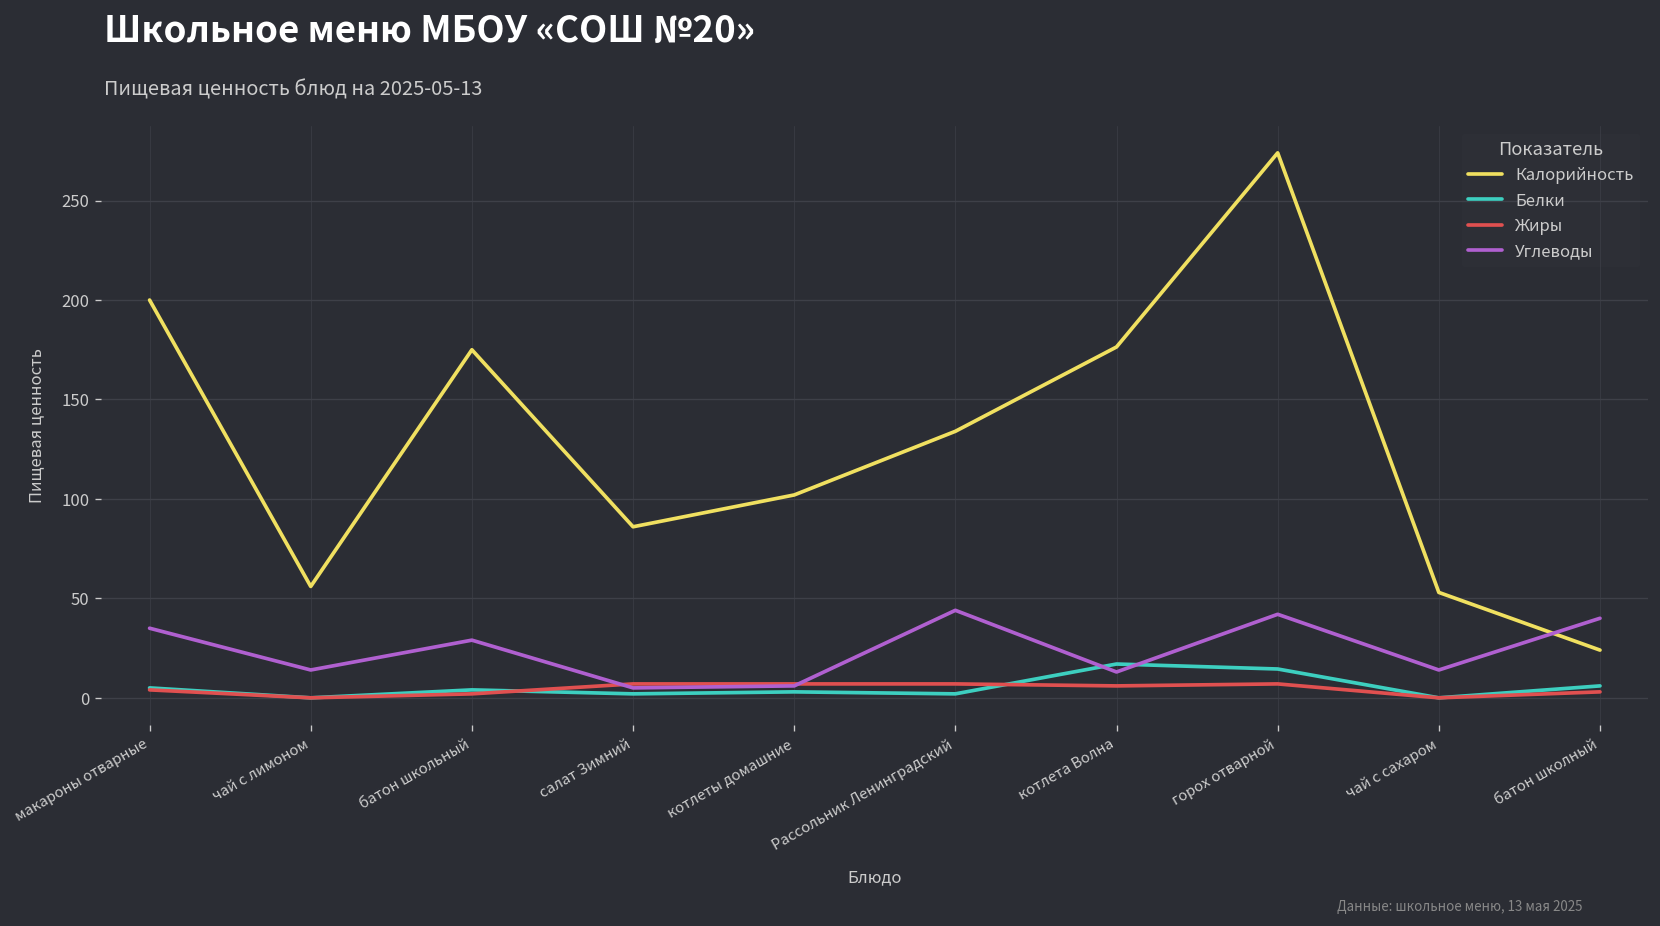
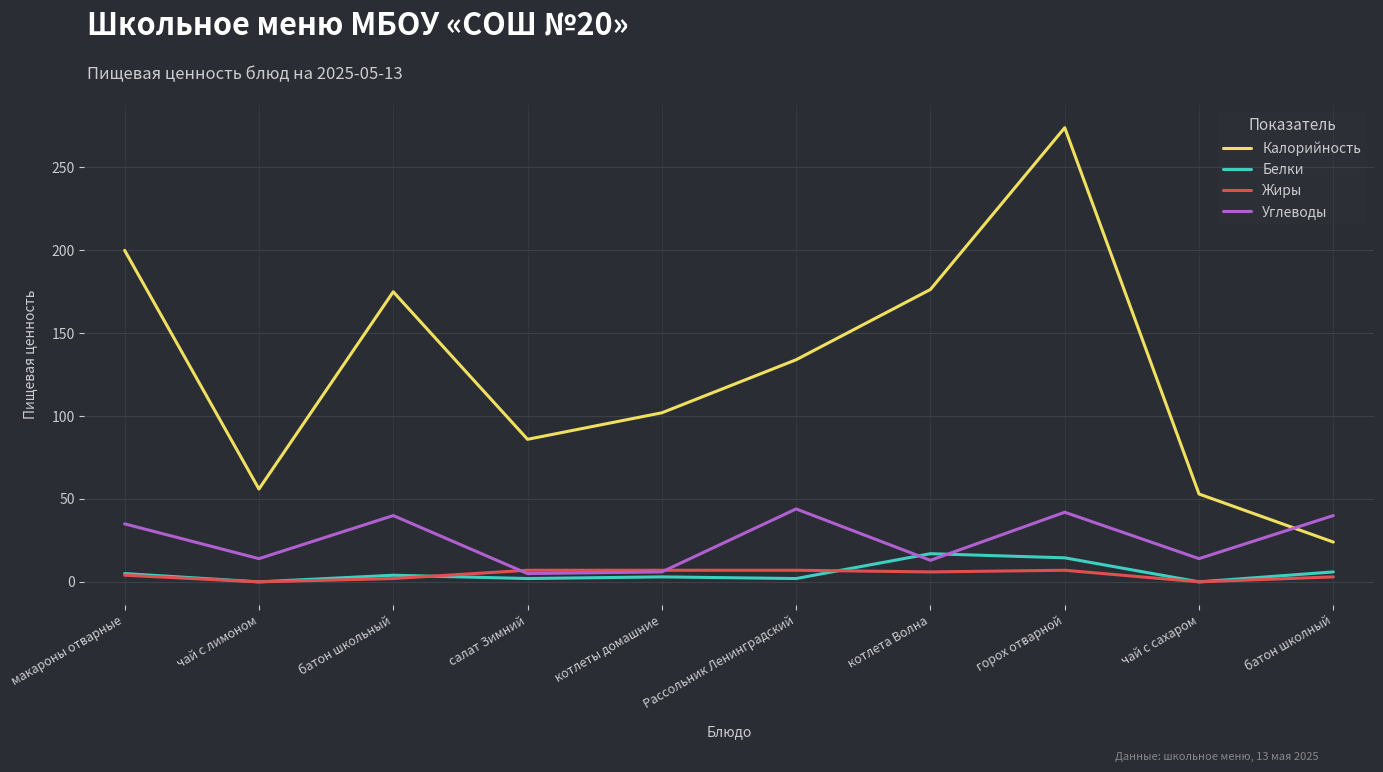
Углеводы, батон школьный: 29 -> 40
